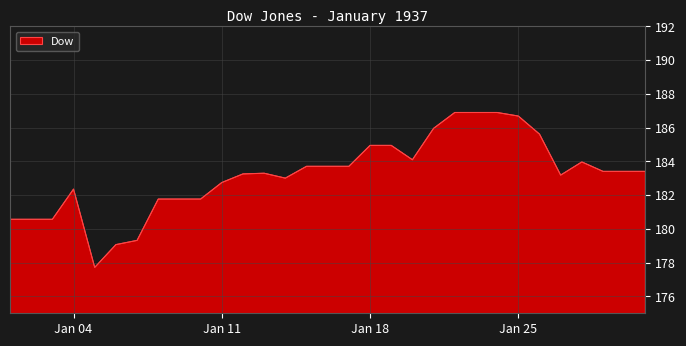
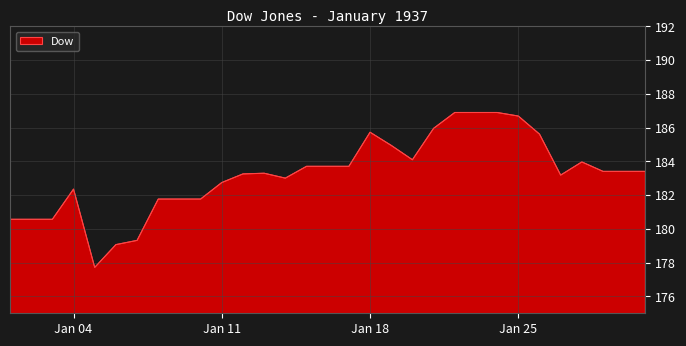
Jan 18: 185.0 -> 185.7
